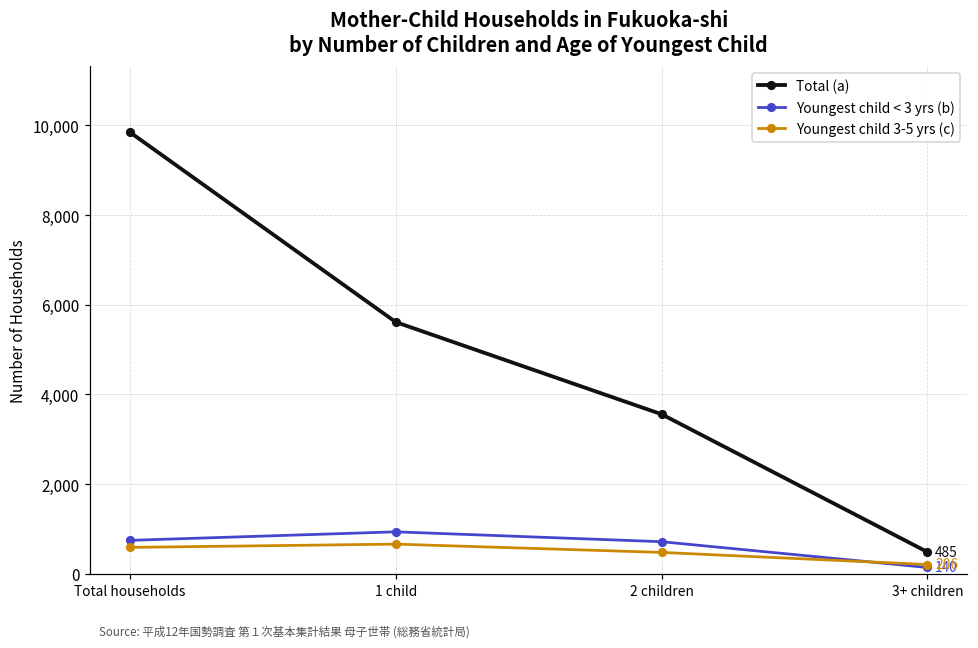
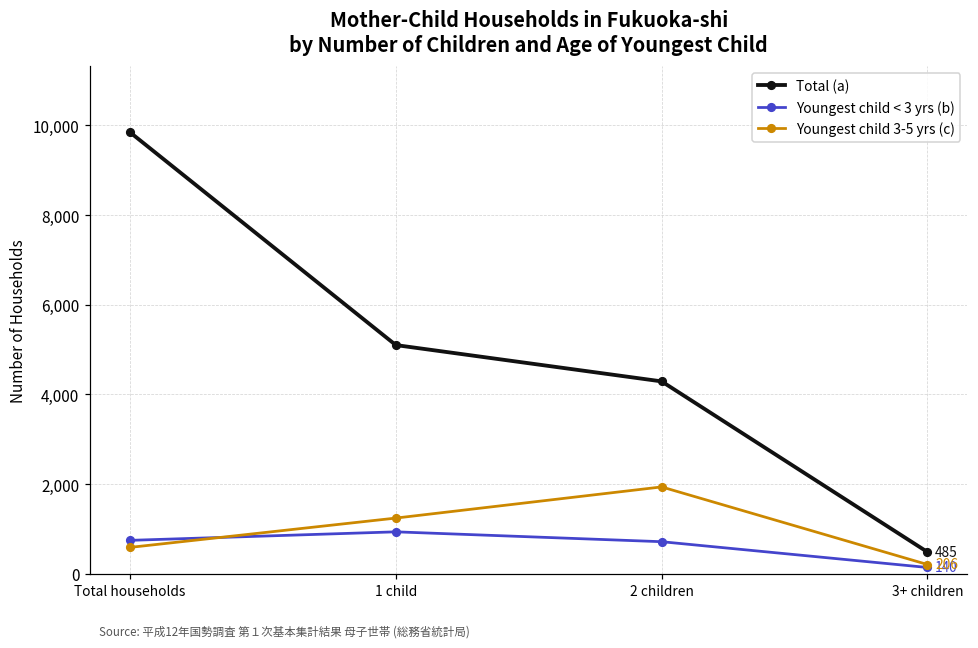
Total (a), 1 child: 5,600 -> 5,100
Youngest child 3-5 yrs (c), 1 child: 700 -> 1,200
Total (a), 2 children: 3,600 -> 4,300
Youngest child 3-5 yrs (c), 2 children: 500 -> 1,900
